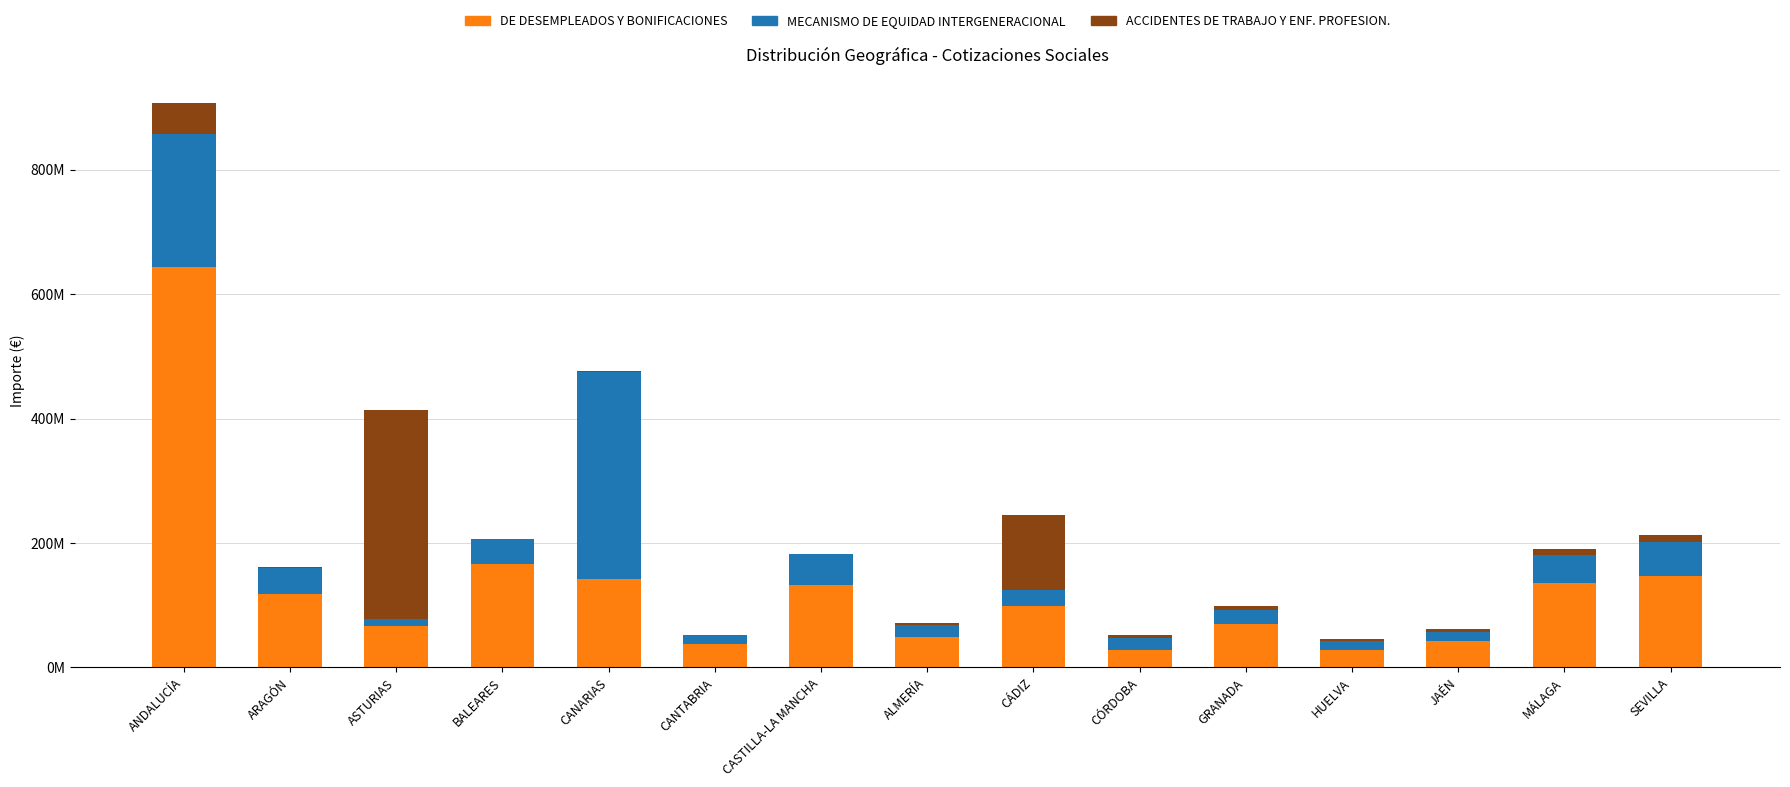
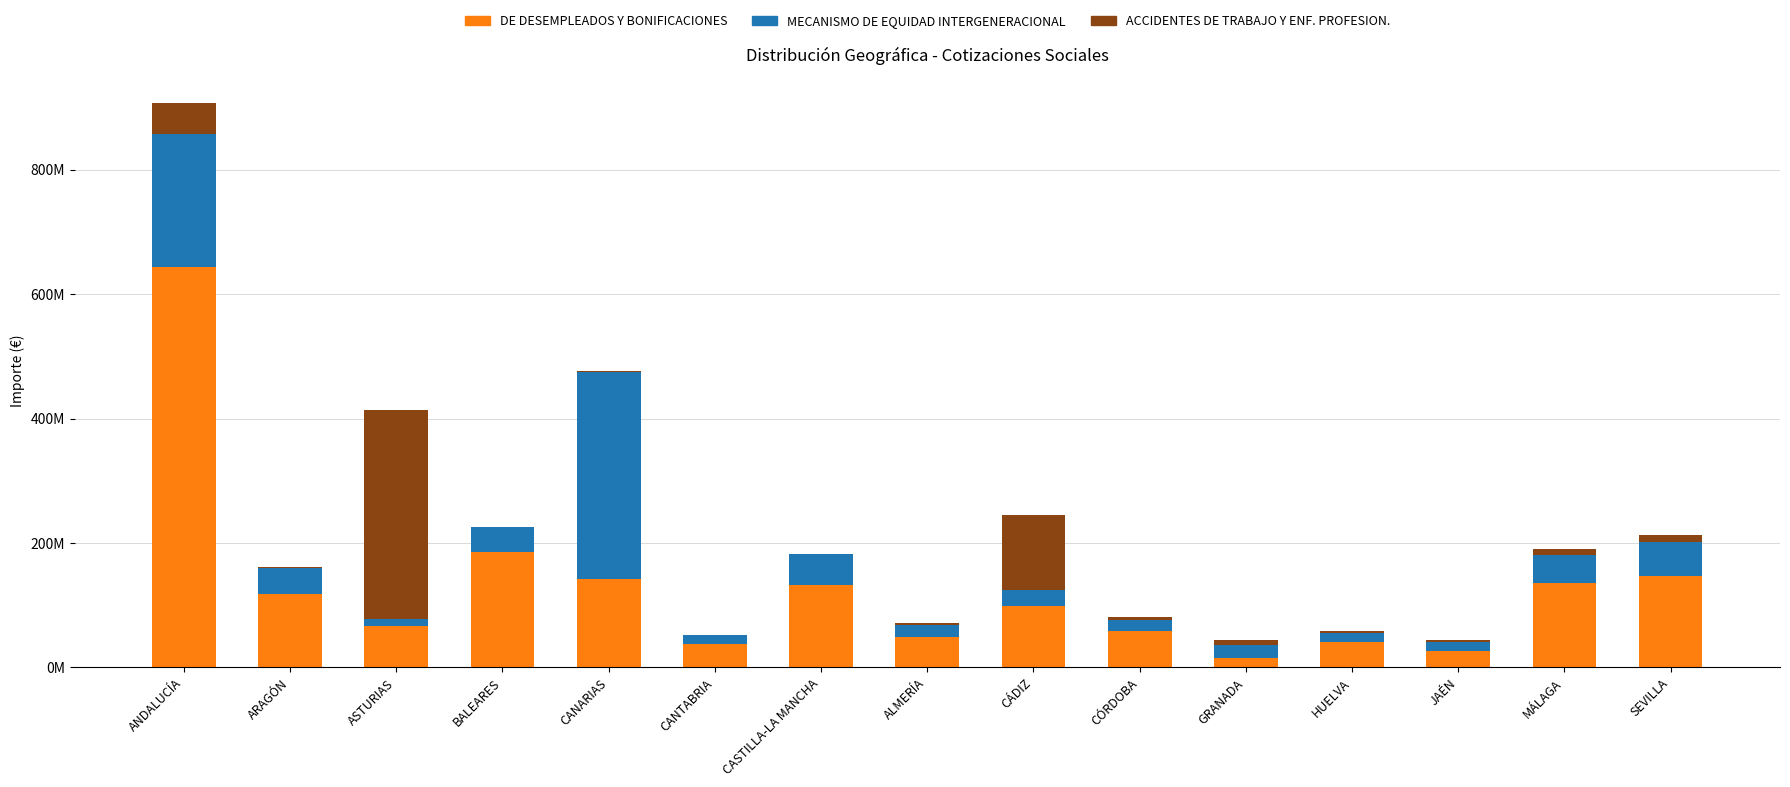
DE DESEMPLEADOS Y BONIFICACIONES, BALEARES: 170000000 -> 190000000
DE DESEMPLEADOS Y BONIFICACIONES, CÓRDOBA: 30000000 -> 60000000
DE DESEMPLEADOS Y BONIFICACIONES, GRANADA: 70000000 -> 10000000
DE DESEMPLEADOS Y BONIFICACIONES, HUELVA: 30000000 -> 40000000
DE DESEMPLEADOS Y BONIFICACIONES, JAÉN: 40000000 -> 30000000
